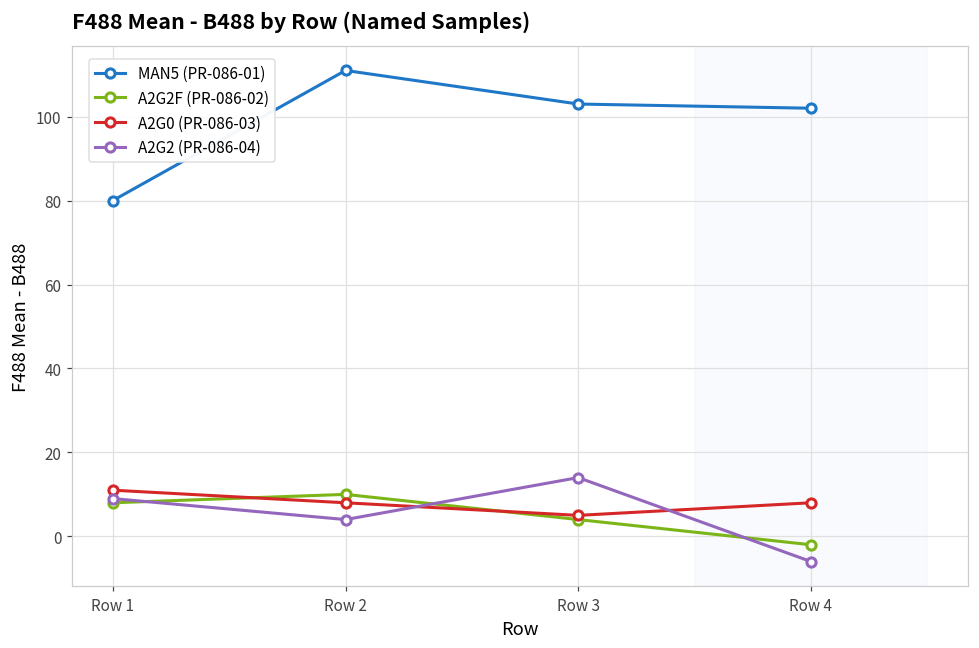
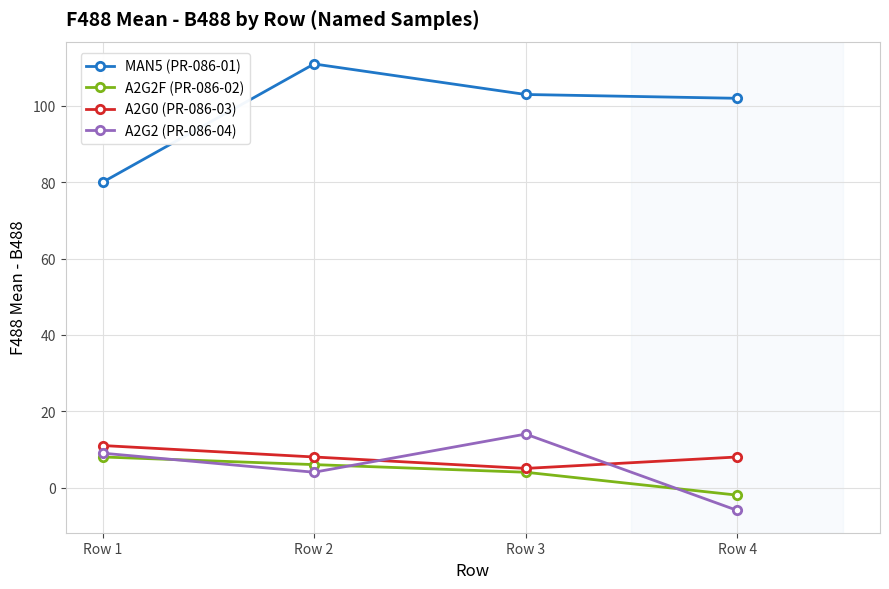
A2G2F (PR-086-02), Row 2: 10 -> 6
